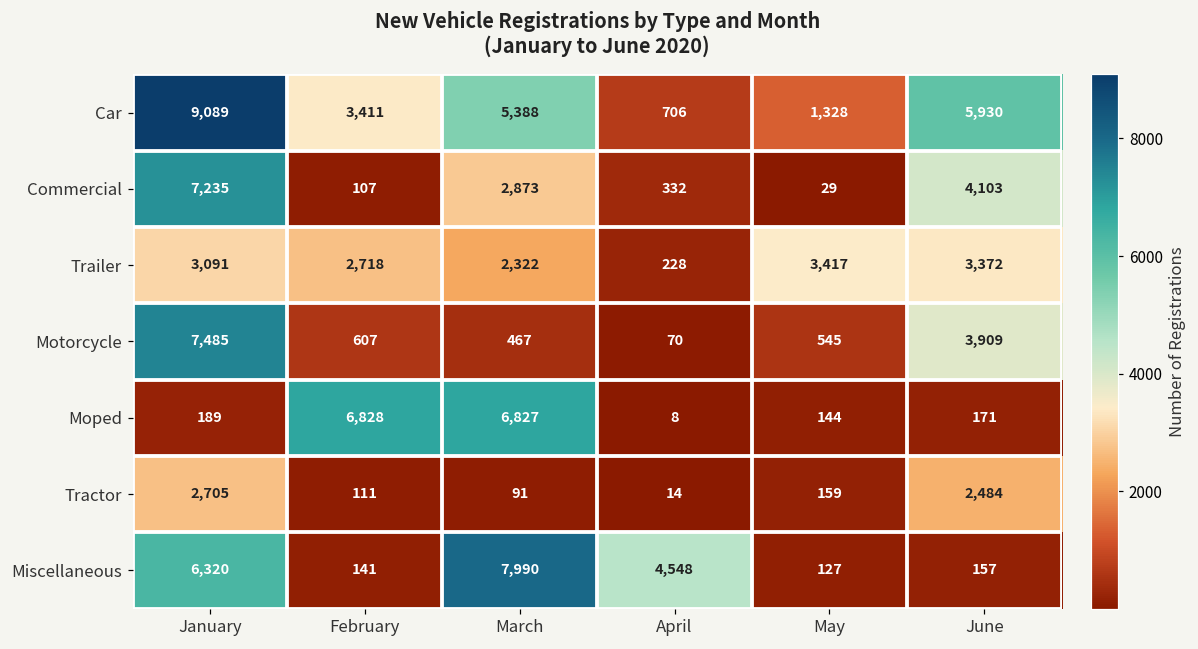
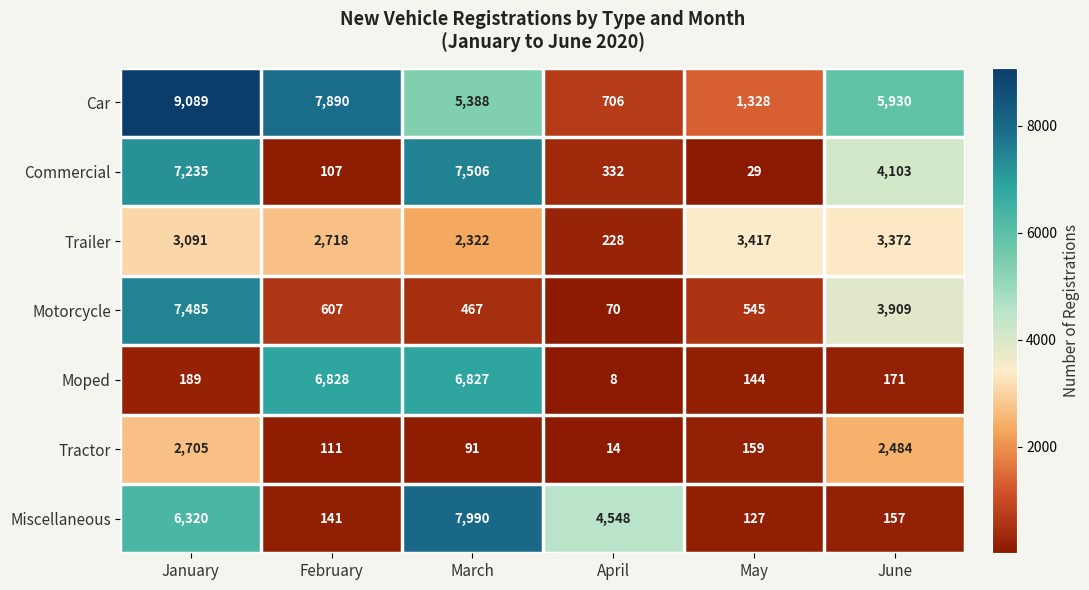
Car, February: 3,411 -> 7,890
Commercial, March: 2,873 -> 7,506
